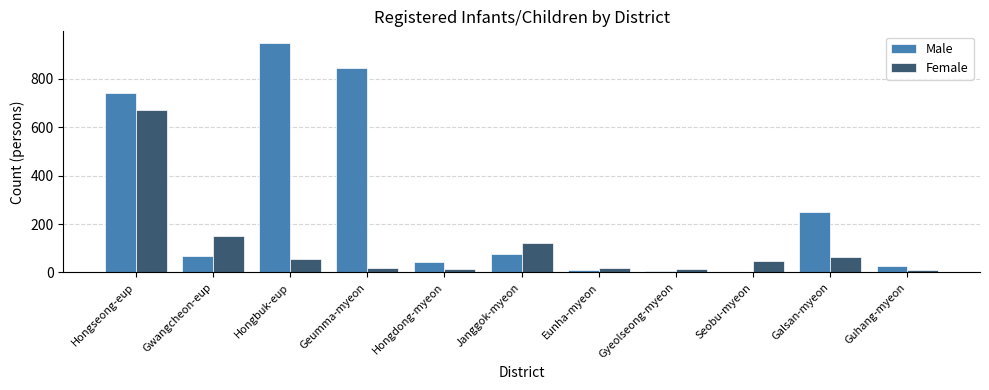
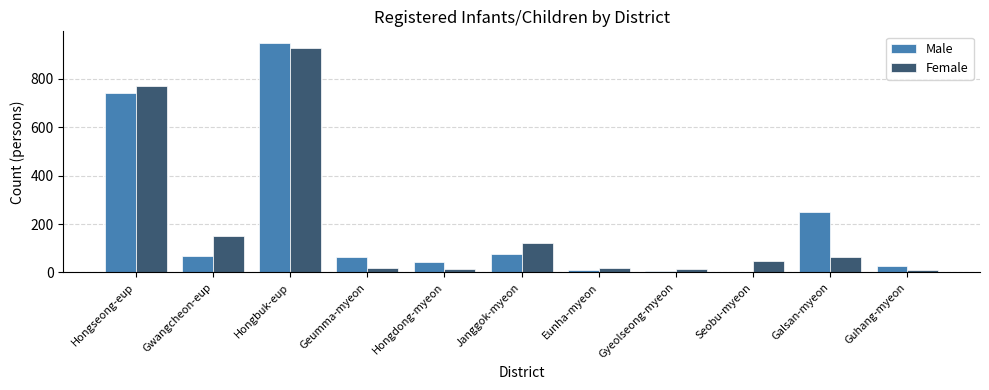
Female, Hongseong-eup: 670 -> 770
Female, Hongbuk-eup: 60 -> 930
Male, Geumma-myeon: 850 -> 60
